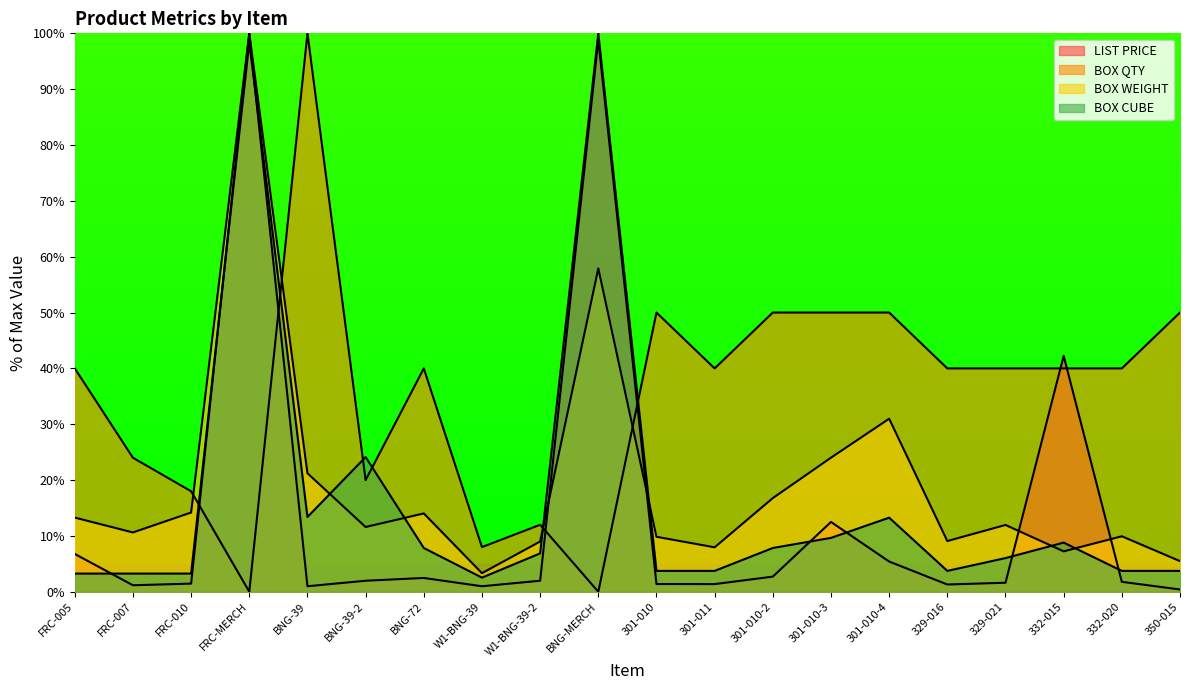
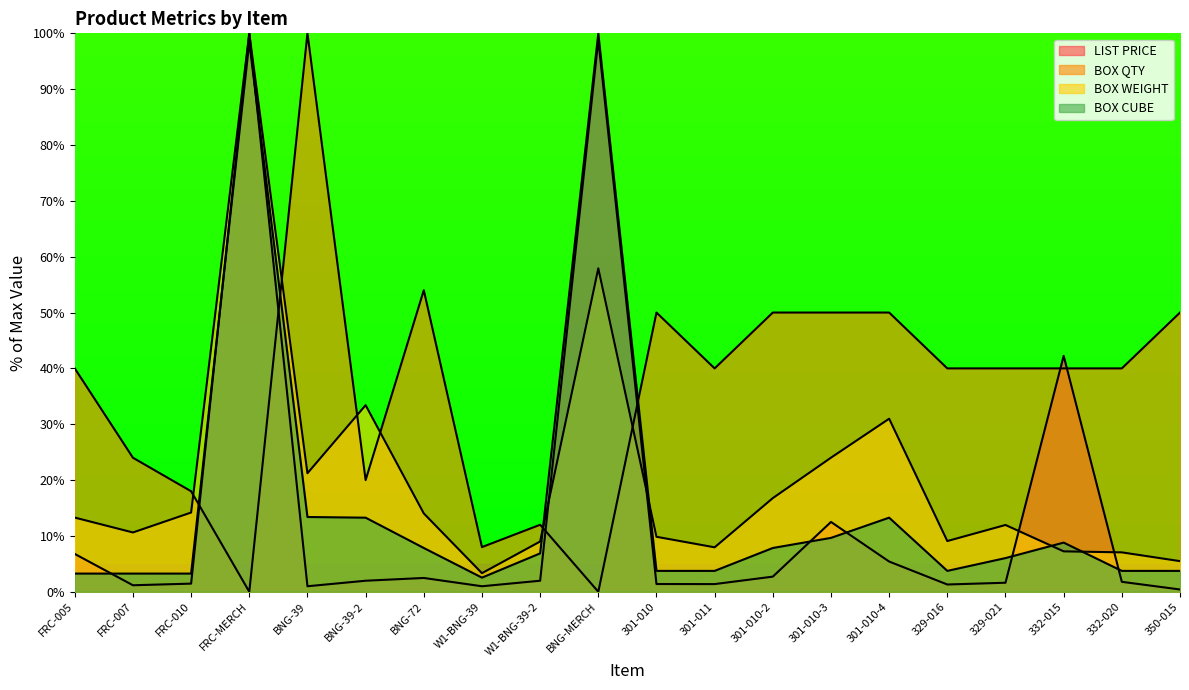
BOX WEIGHT, BNG-39-2: 12% -> 33%
BOX CUBE, BNG-39-2: 24% -> 13%
BOX QTY, BNG-72: 40% -> 54%
BOX WEIGHT, 332-020: 10% -> 7%
